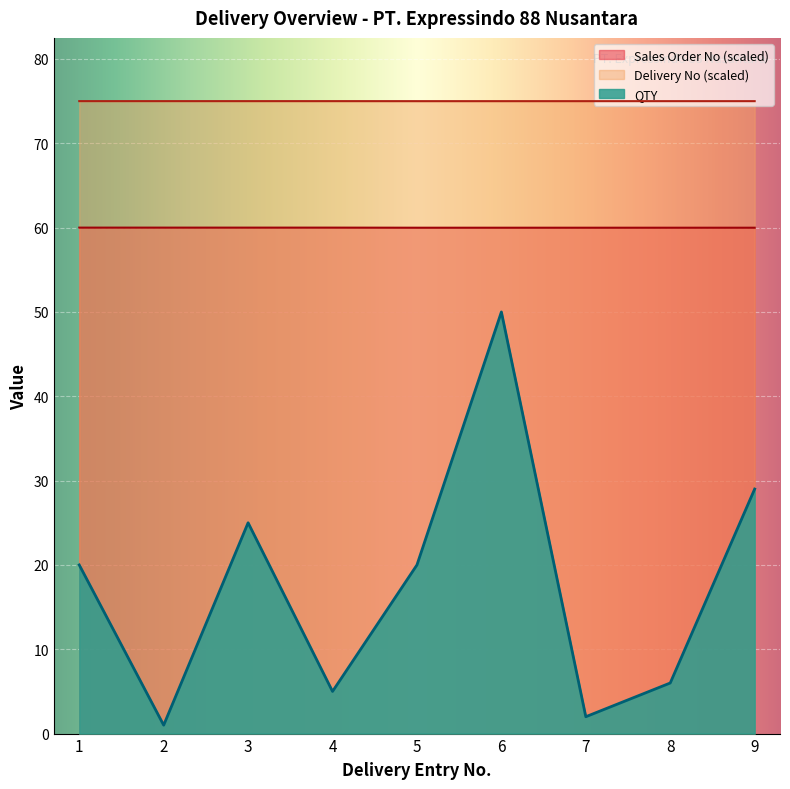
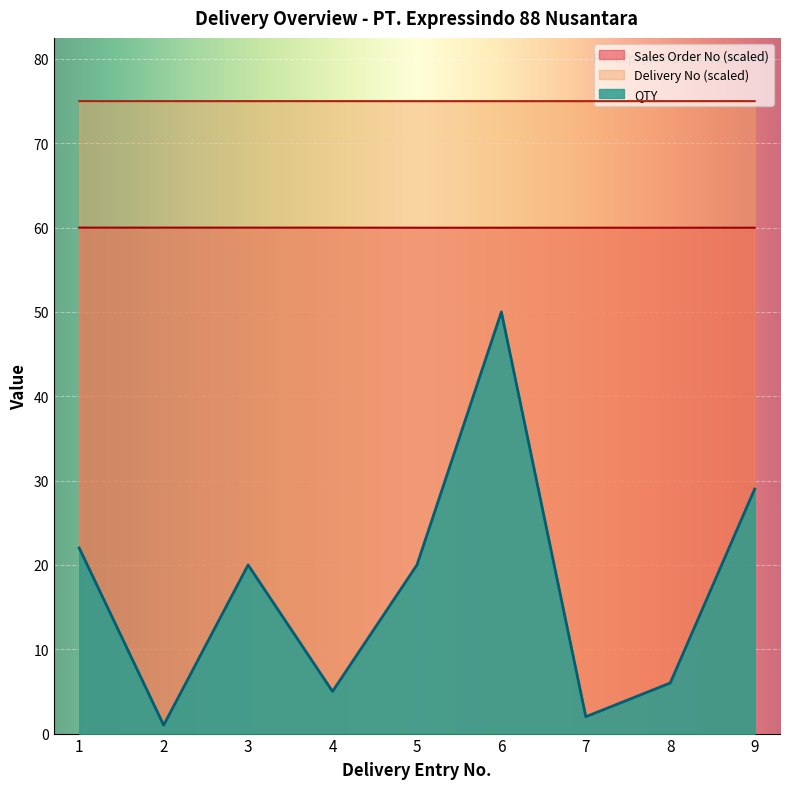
QTY, 1: 20 -> 22
QTY, 3: 25 -> 20
